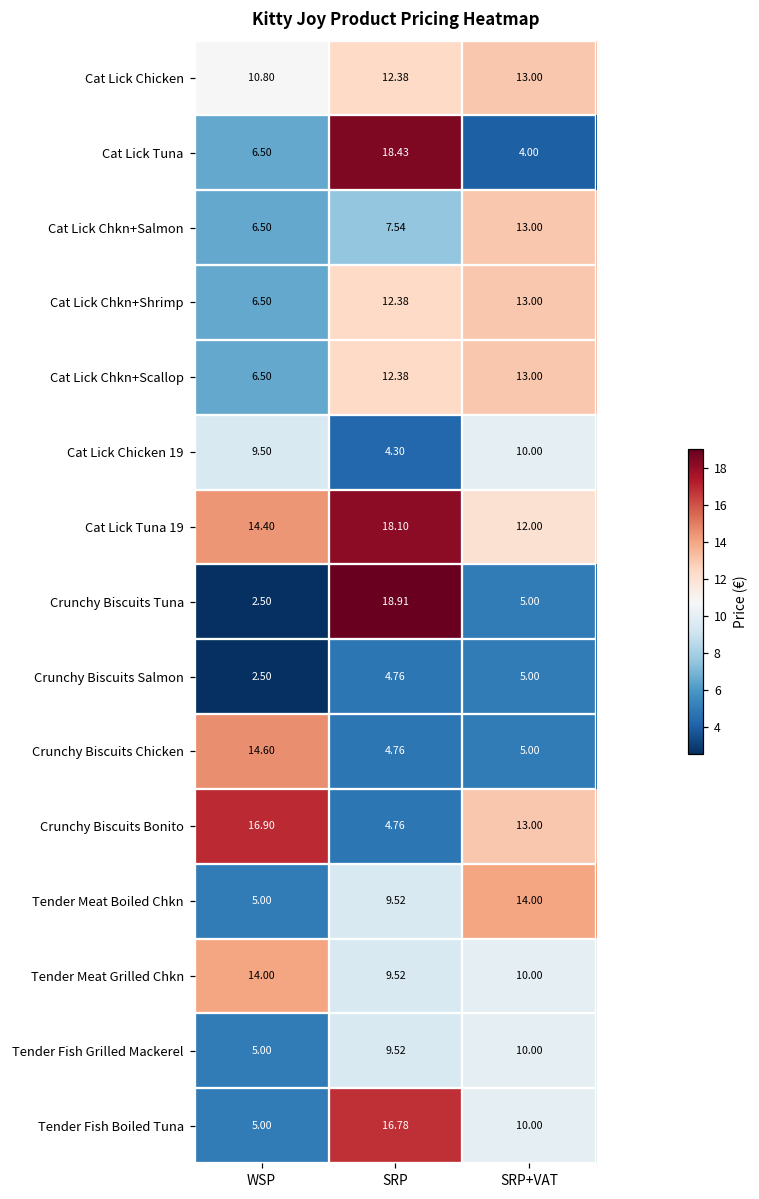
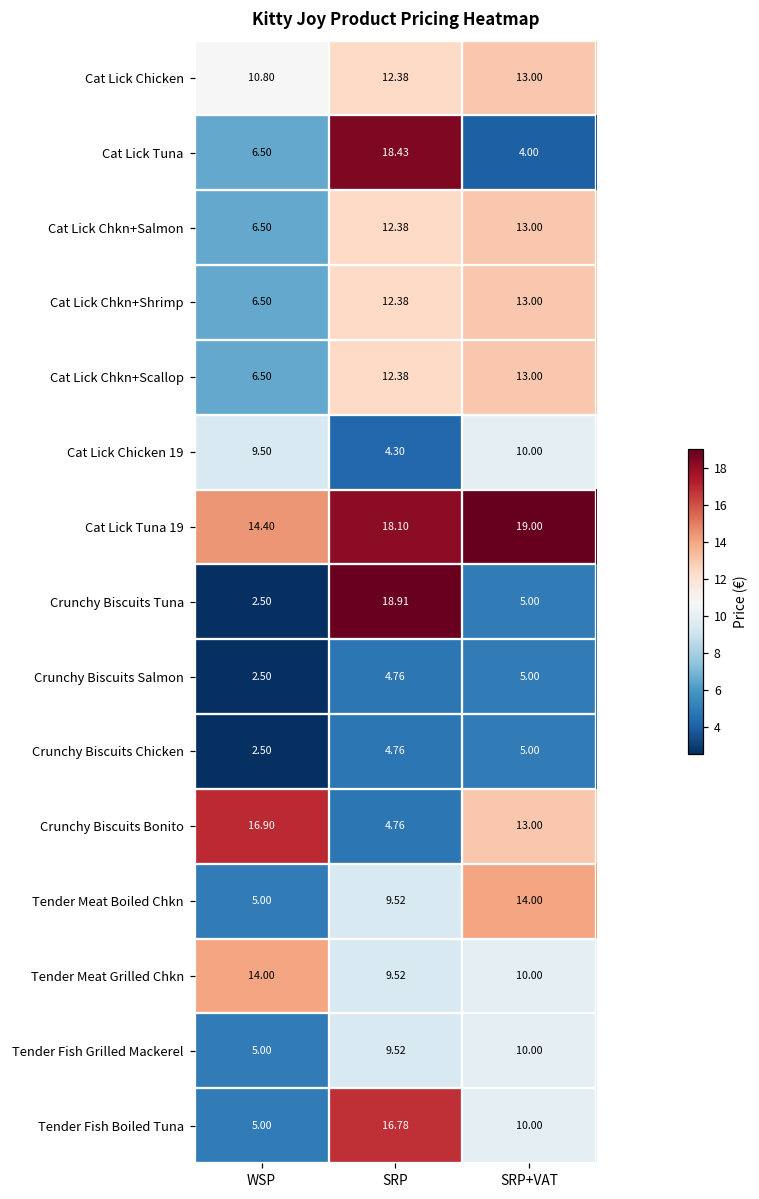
Cat Lick Chkn+Salmon, SRP: 7.54 -> 12.38
Cat Lick Tuna 19, SRP+VAT: 12.00 -> 19.00
Crunchy Biscuits Chicken, WSP: 14.60 -> 2.50
